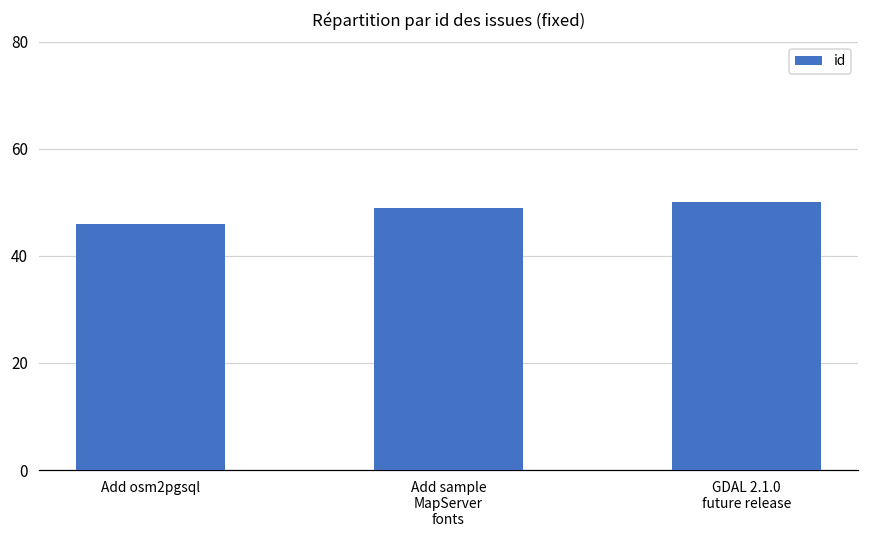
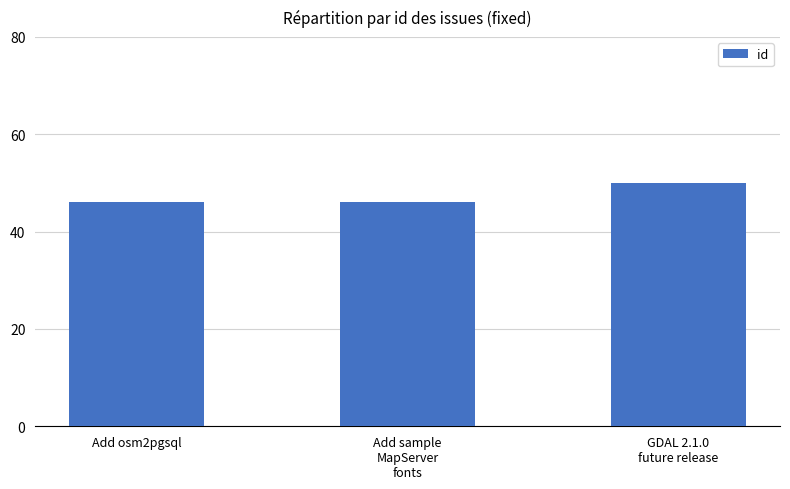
Add sample MapServer fonts: 49 -> 46
